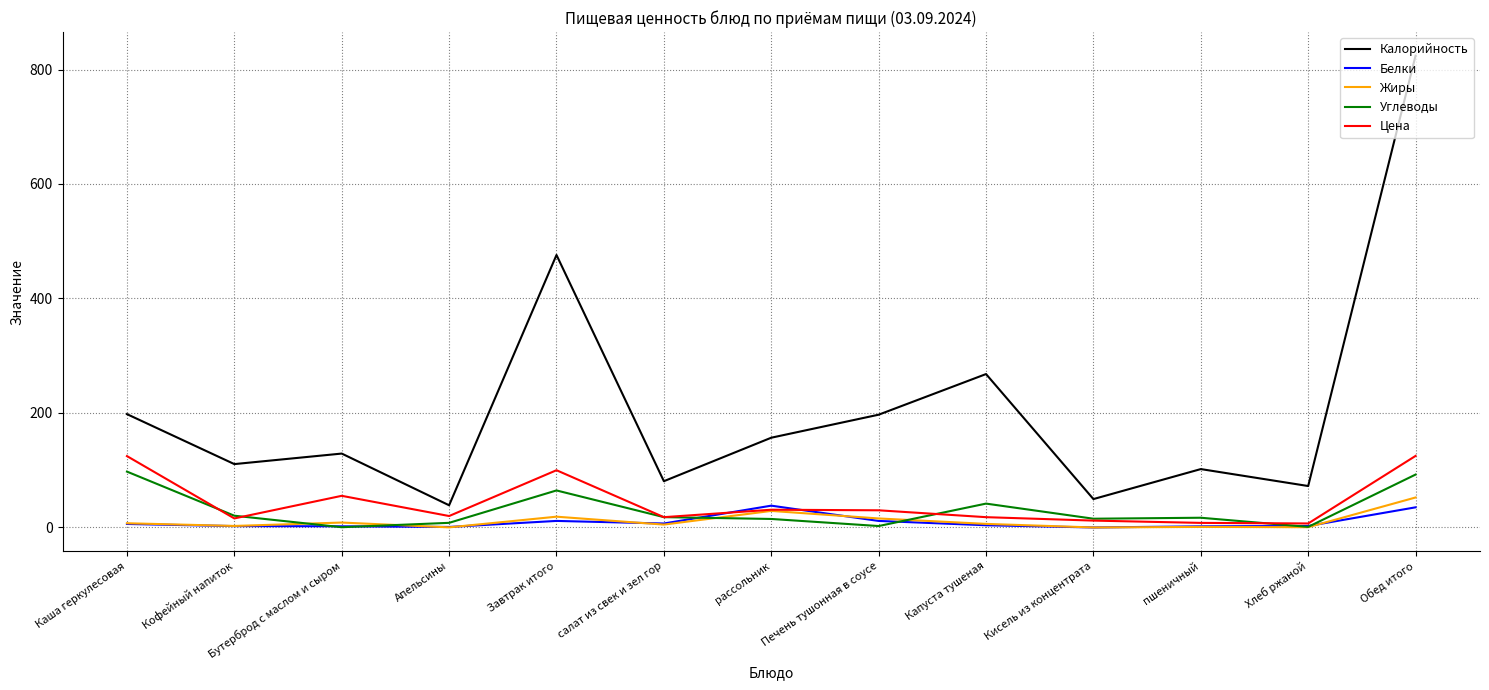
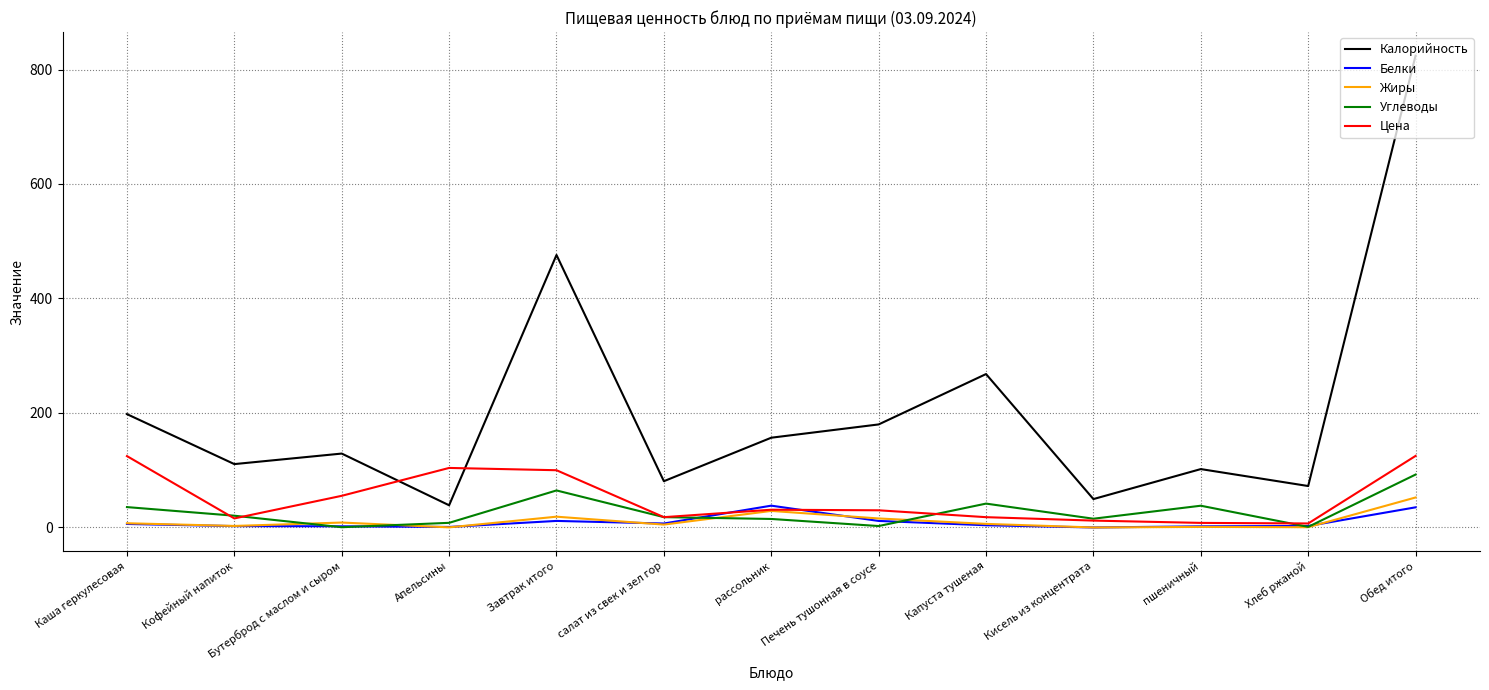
Углеводы, Каша геркулесовая: 100 -> 40
Цена, Апельсины: 20 -> 100
Калорийность, Печень тушонная в соусе: 200 -> 180
Углеводы, пшеничный: 20 -> 40
